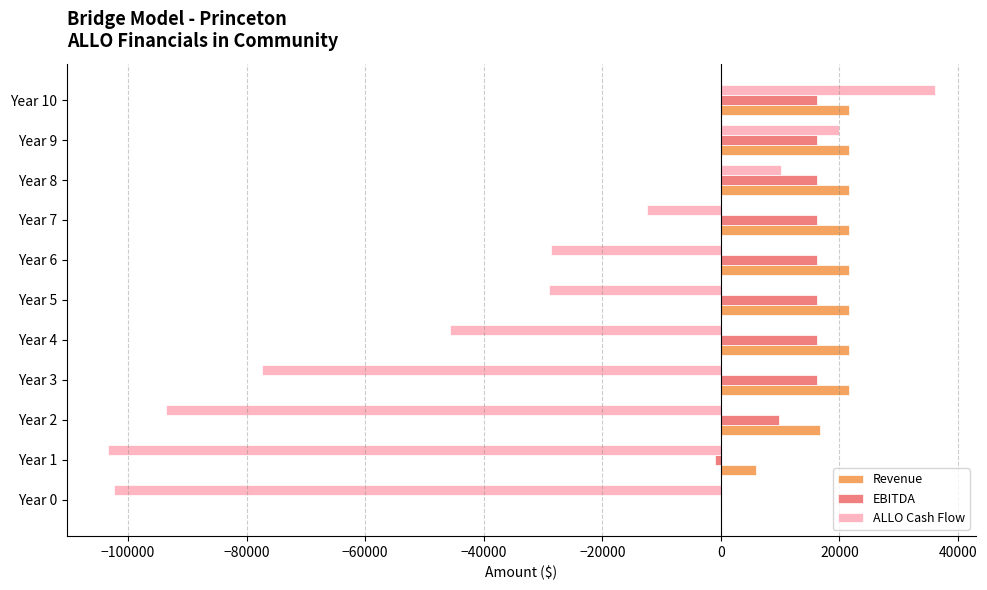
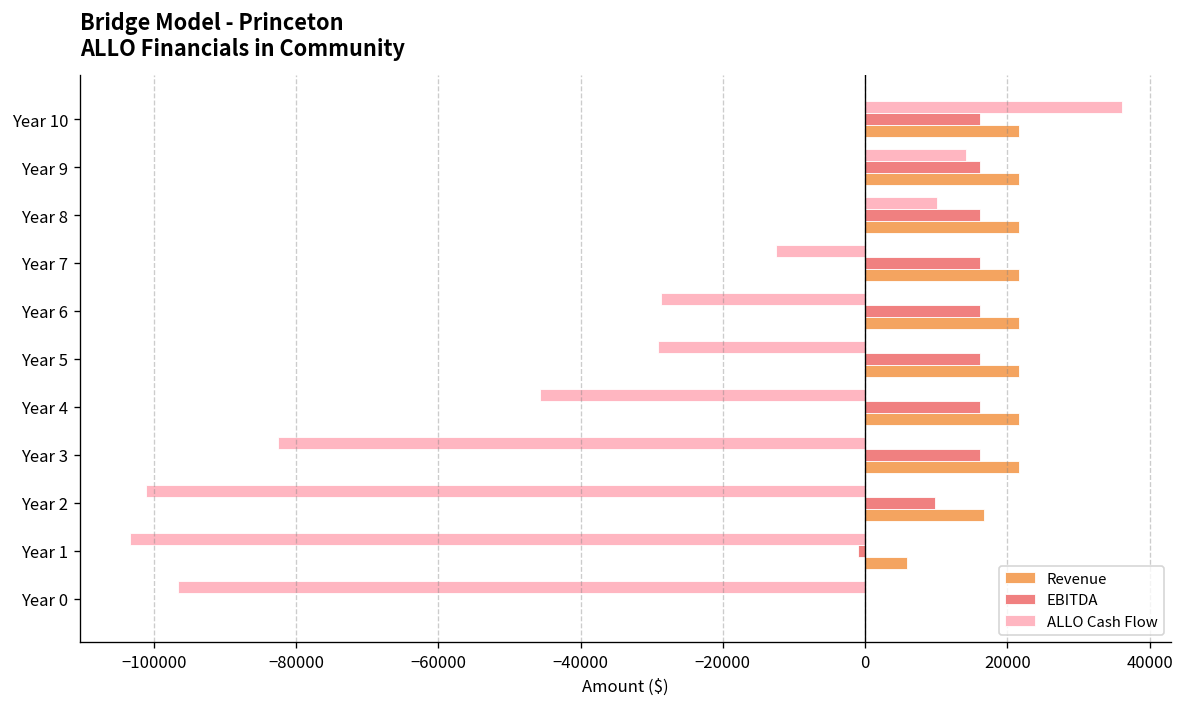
ALLO Cash Flow, Year 9: 20000 -> 14000
ALLO Cash Flow, Year 3: -77000 -> -83000
ALLO Cash Flow, Year 2: -94000 -> -101000
ALLO Cash Flow, Year 0: -102000 -> -97000
